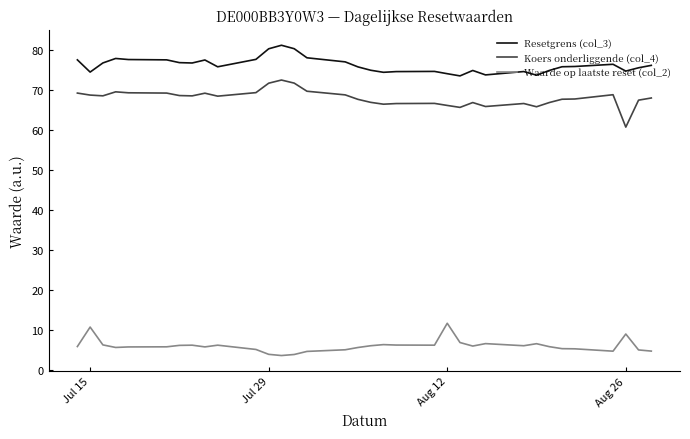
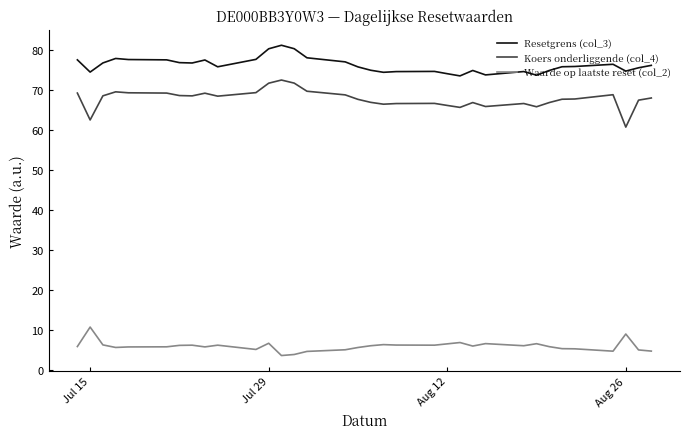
Koers onderliggende (col_4), Jul 15: 69 -> 62
Waarde op laatste reset (col_2), Jul 29: 4 -> 7
Waarde op laatste reset (col_2), Aug 12: 12 -> 7
